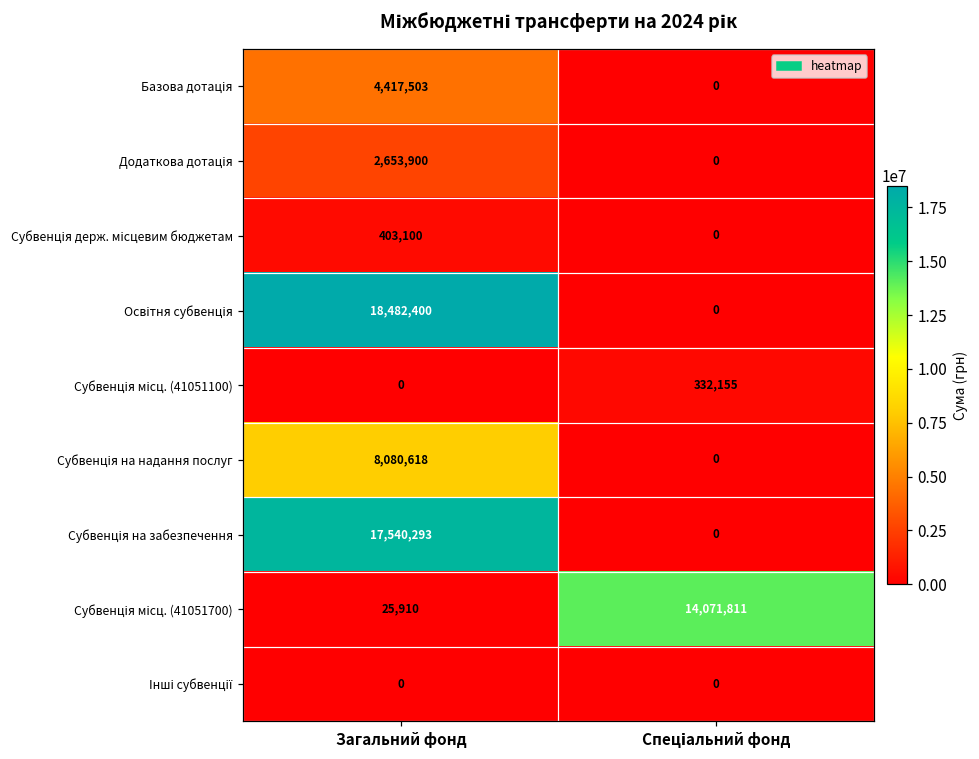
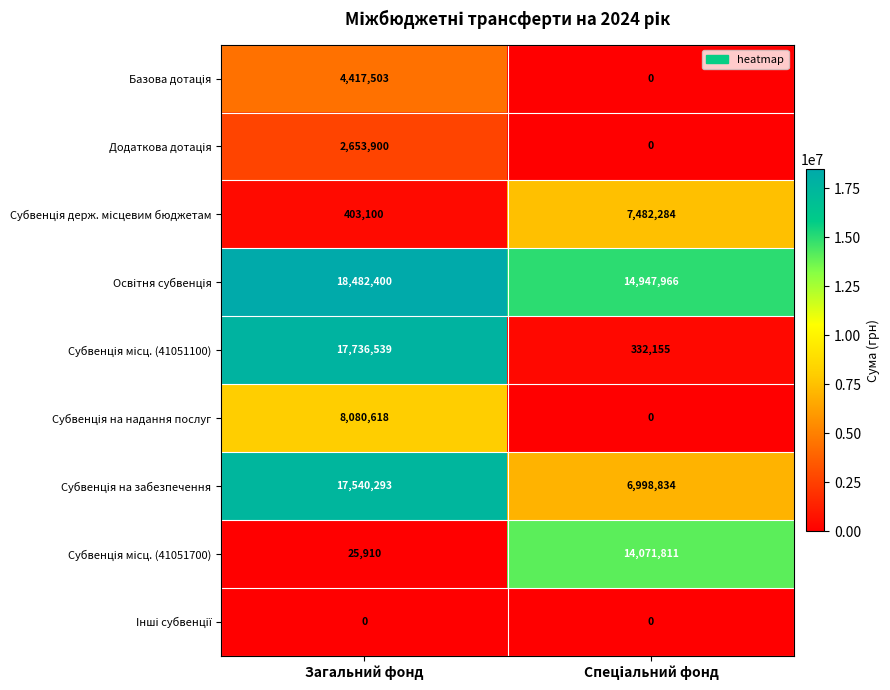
Субвенція держ. місцевим бюджетам, Спеціальний фонд: 0 -> 7,482,284
Освітня субвенція, Спеціальний фонд: 0 -> 14,947,966
Субвенція місц. (41051100), Загальний фонд: 0 -> 17,736,539
Субвенція на забезпечення, Спеціальний фонд: 0 -> 6,998,834
